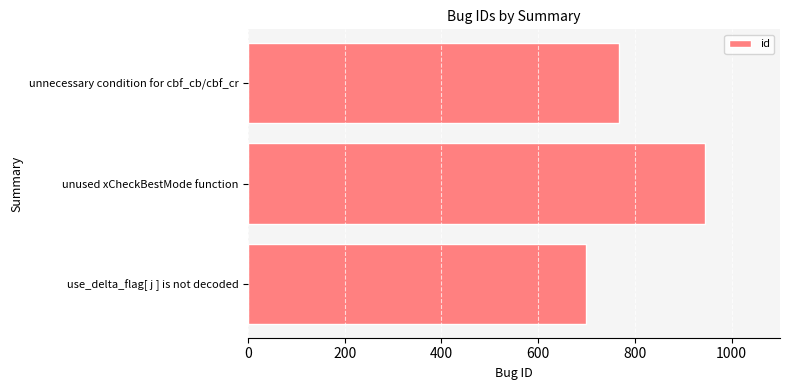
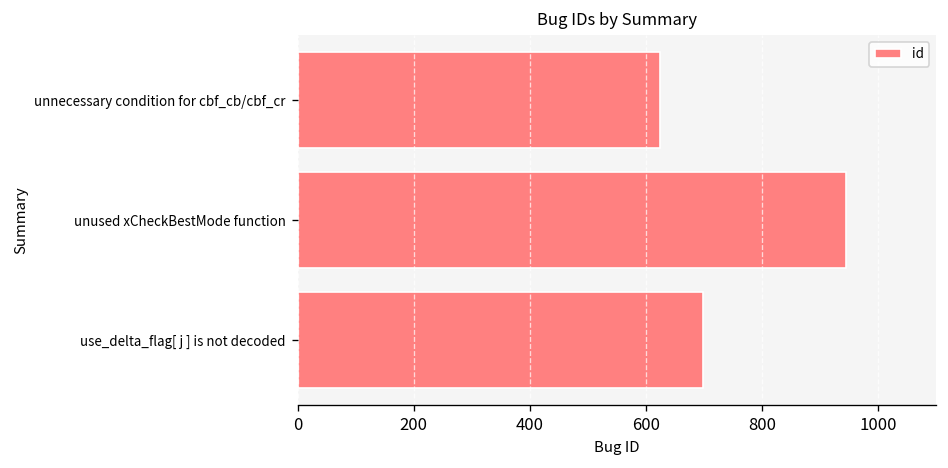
unnecessary condition for cbf_cb/cbf_cr: 770 -> 630
